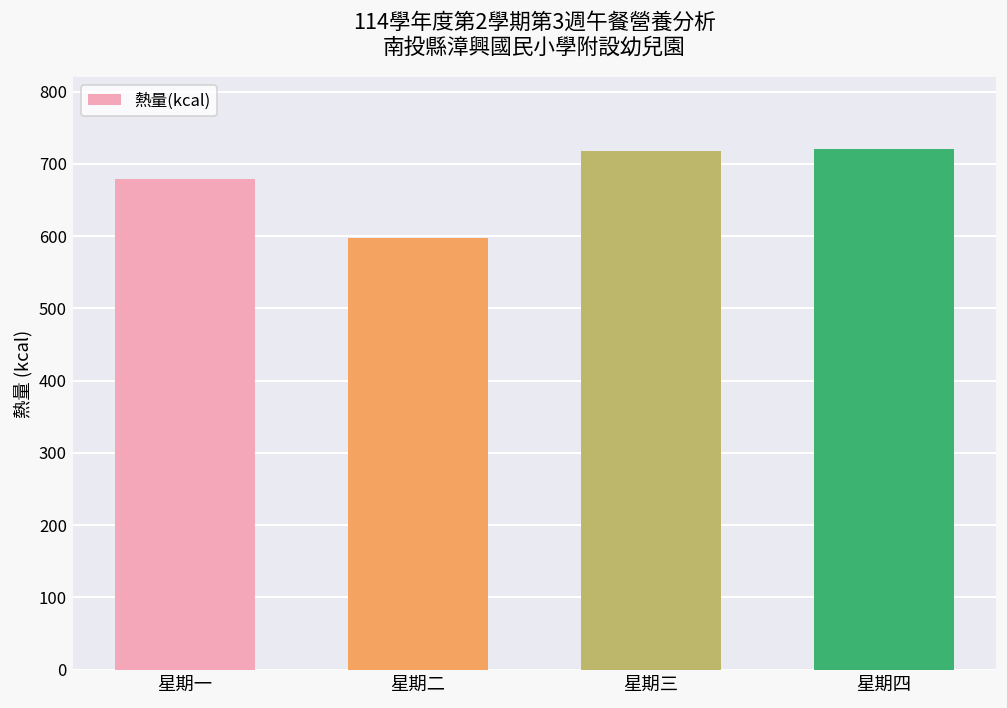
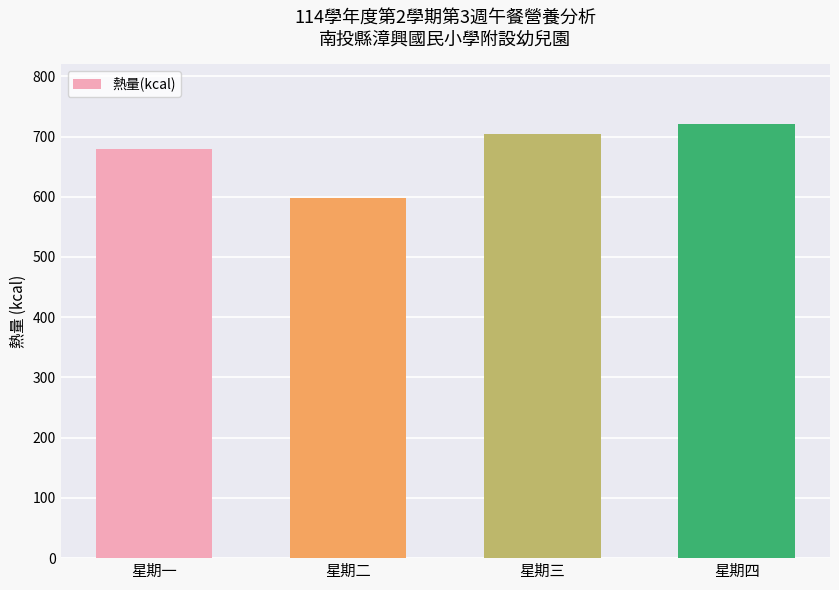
星期三: 720 -> 700
